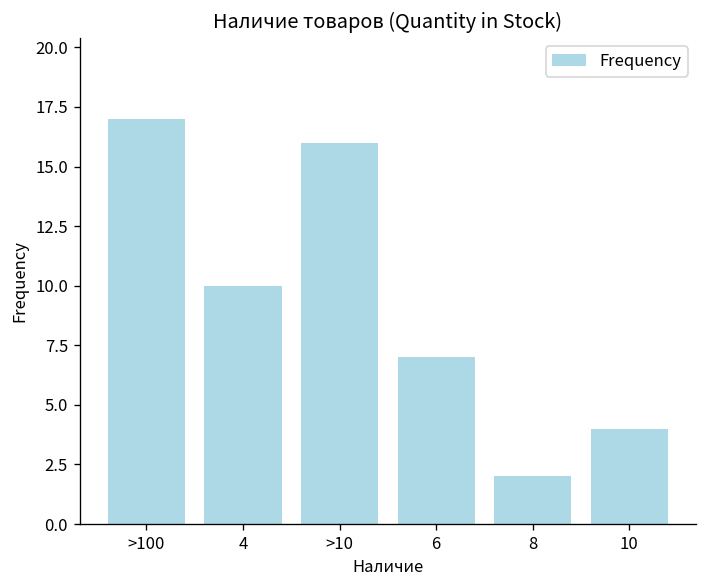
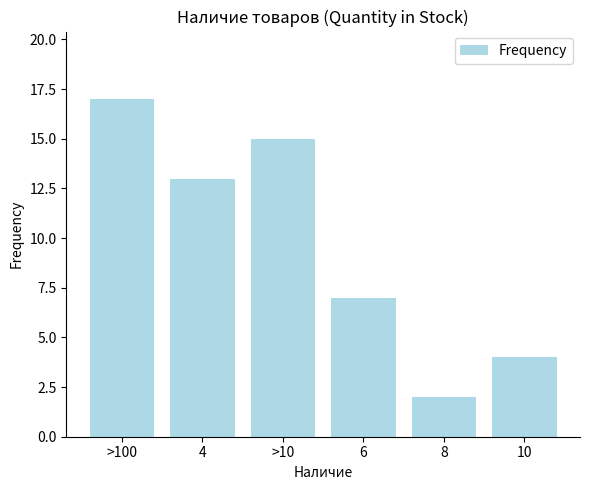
4: 10 -> 13
>10: 16 -> 15
